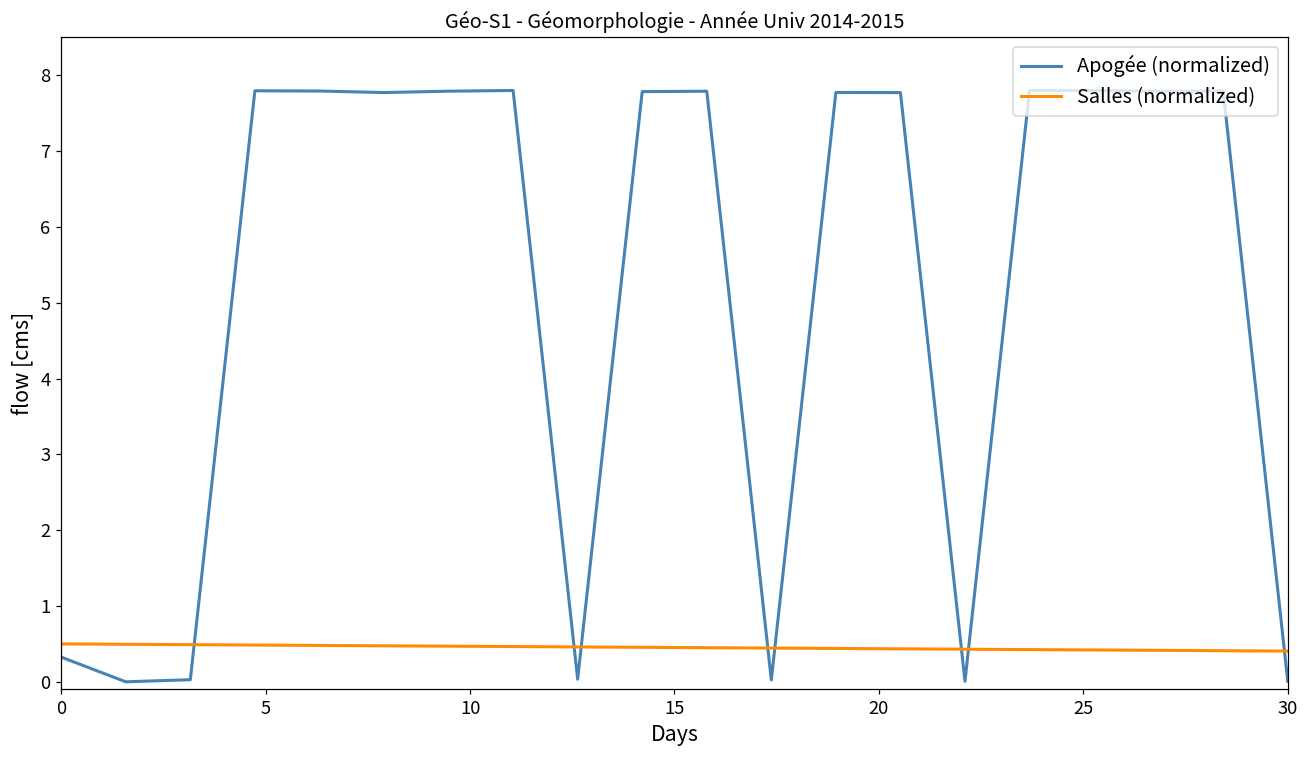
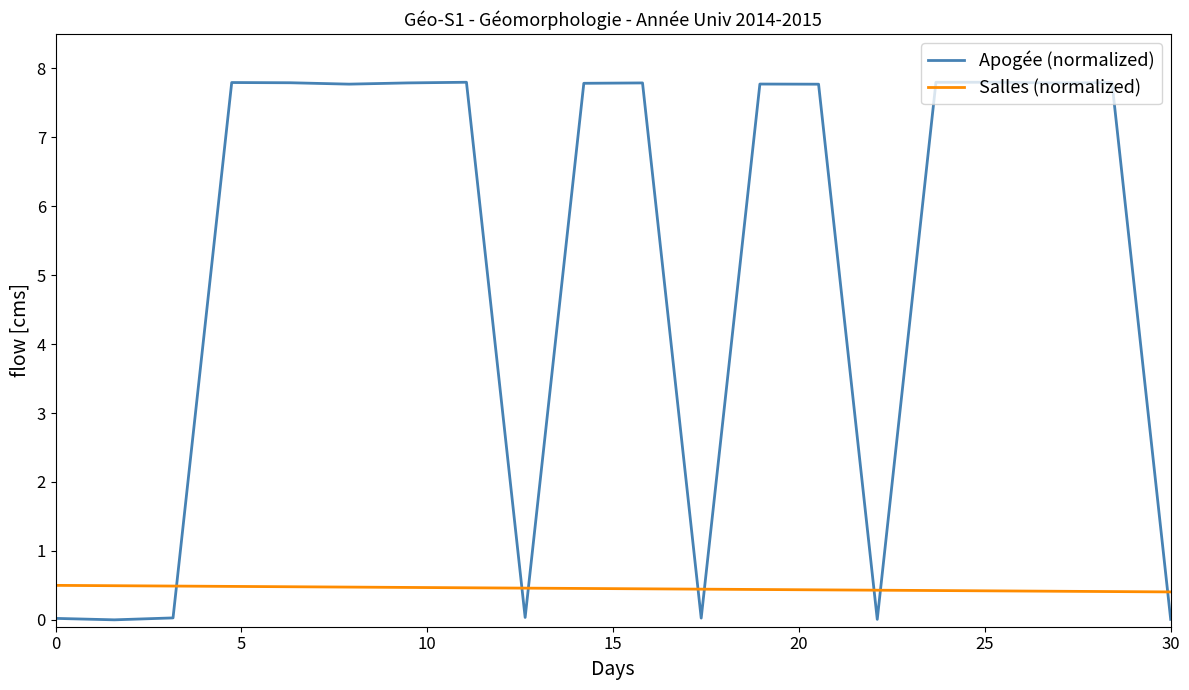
Apogée (normalized), 0: 0.3 -> 0.0
